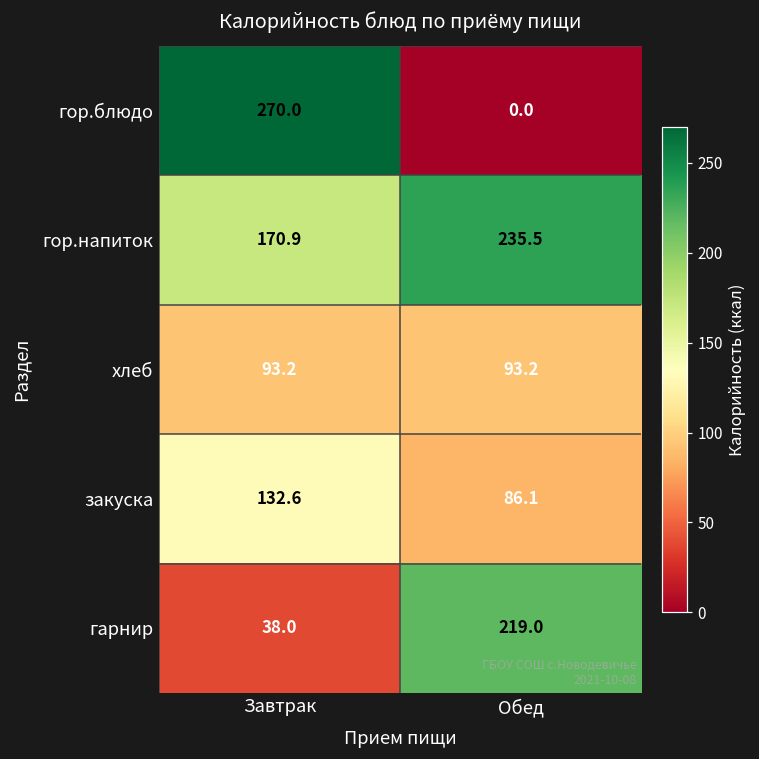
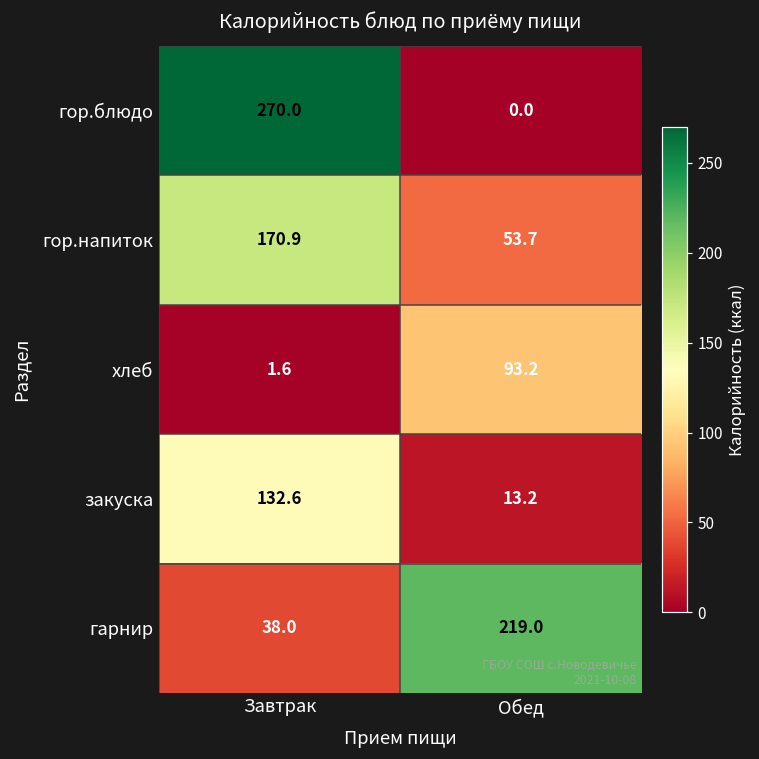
гор.напиток, Обед: 235.5 -> 53.7
хлеб, Завтрак: 93.2 -> 1.6
закуска, Обед: 86.1 -> 13.2
